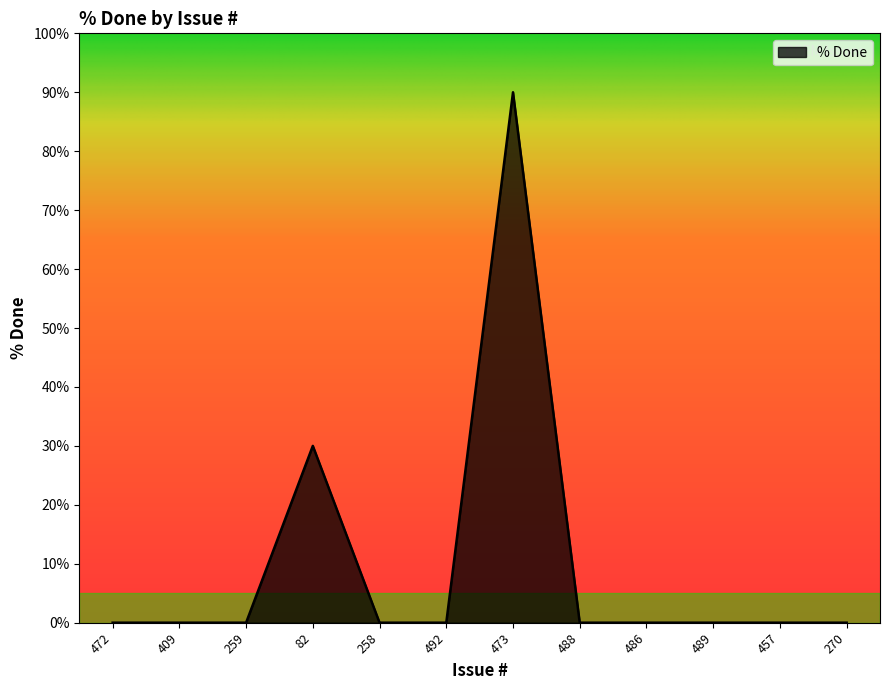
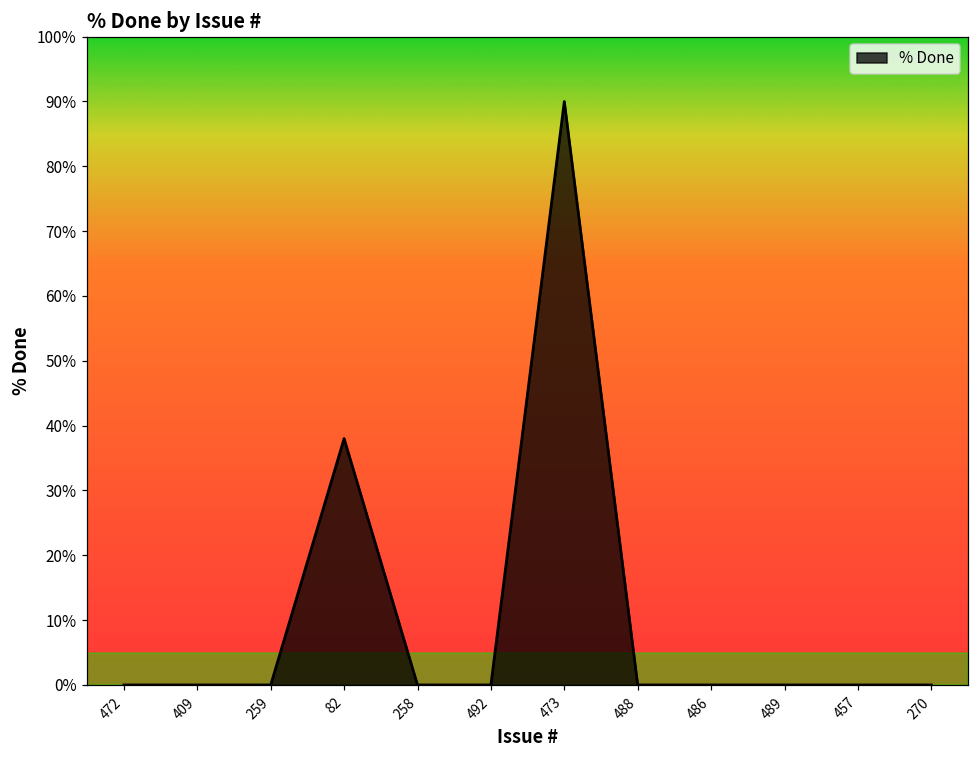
82: 30% -> 38%
